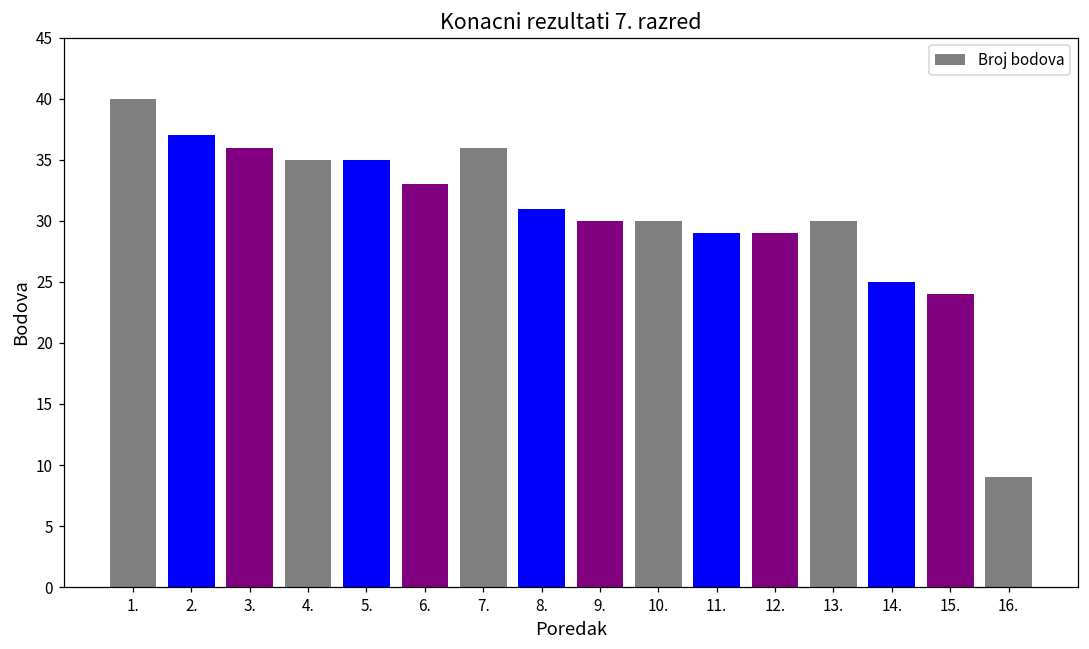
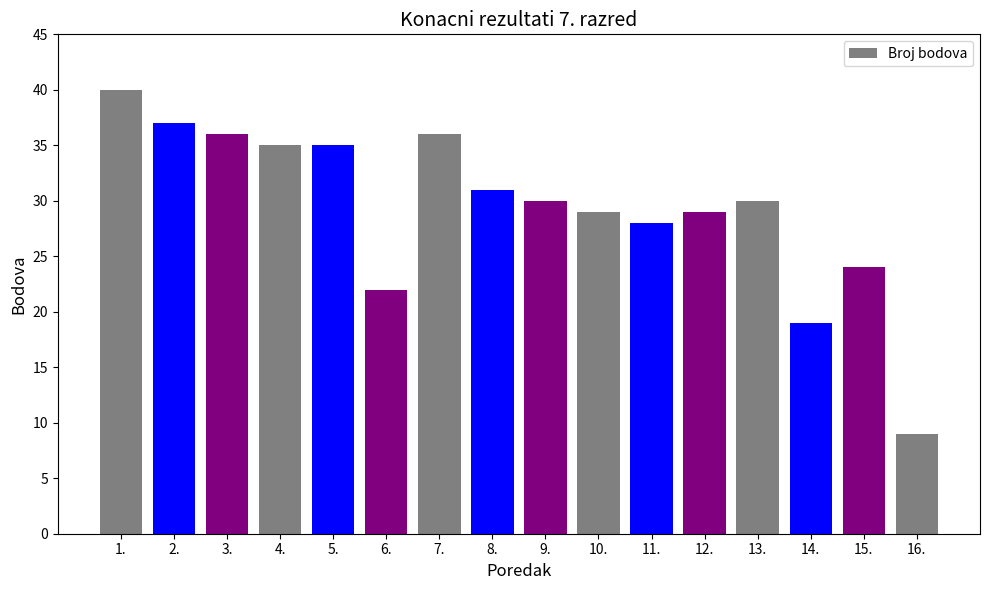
6.: 33 -> 22
10.: 30 -> 29
11.: 29 -> 28
14.: 25 -> 19
